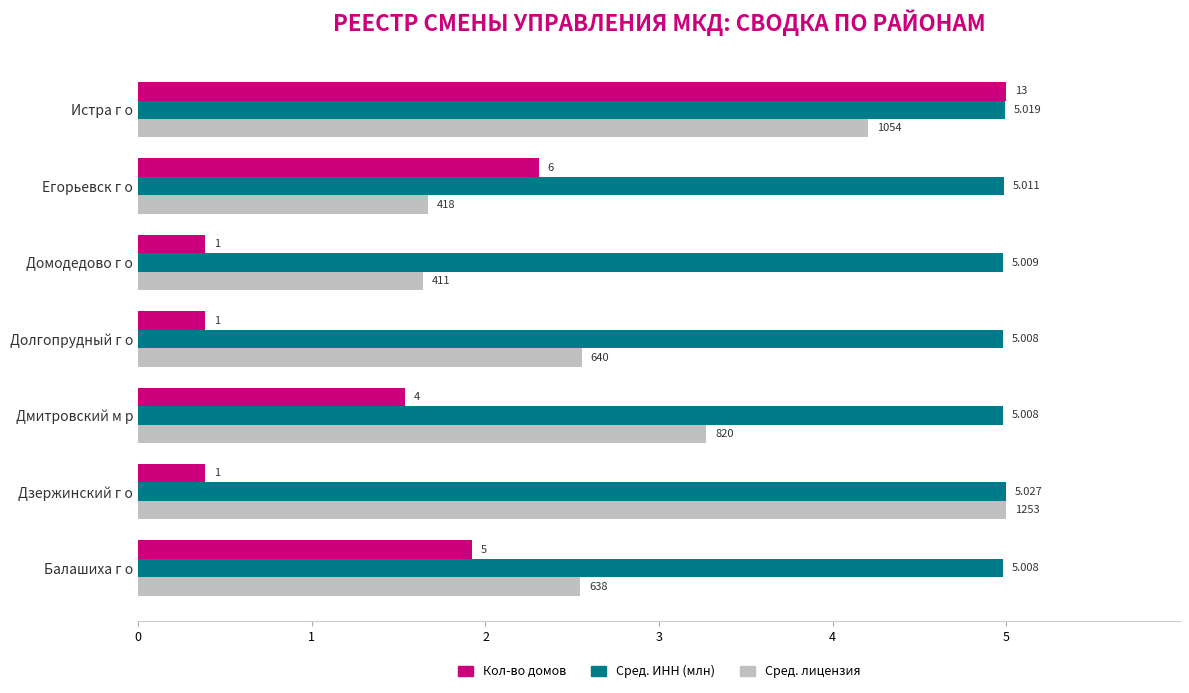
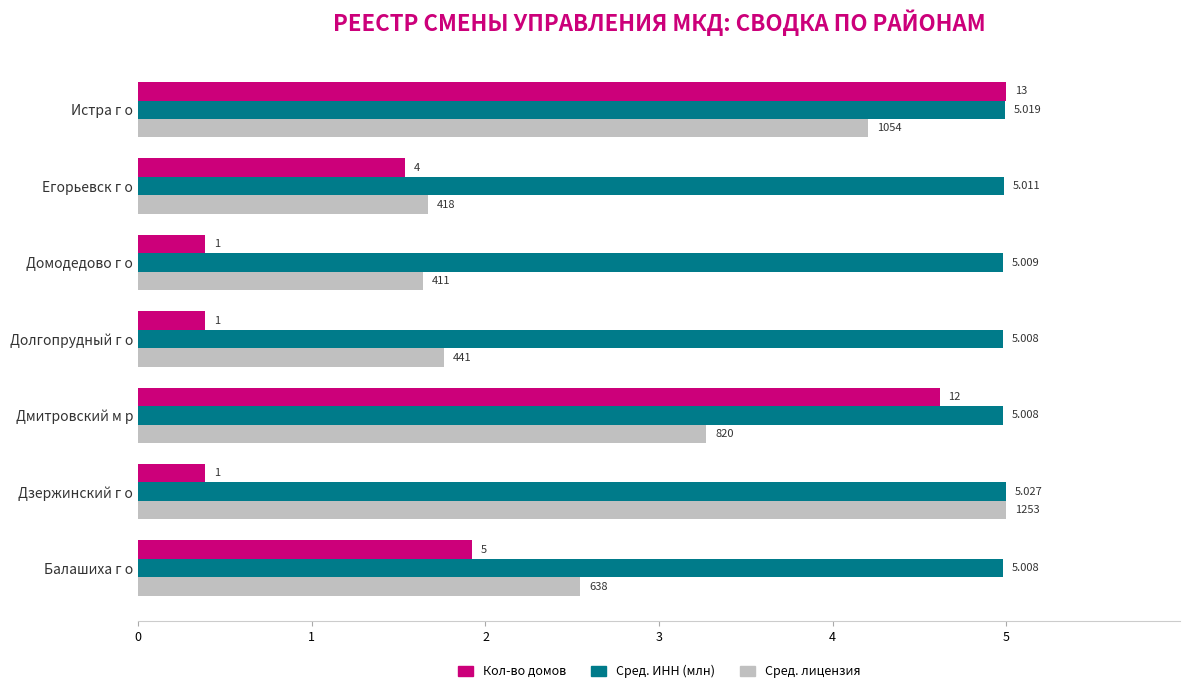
Кол-во домов, Егорьевск г о: 6 -> 4
Сред. лицензия, Долгопрудный г о: 640 -> 441
Кол-во домов, Дмитровский м р: 4 -> 12
